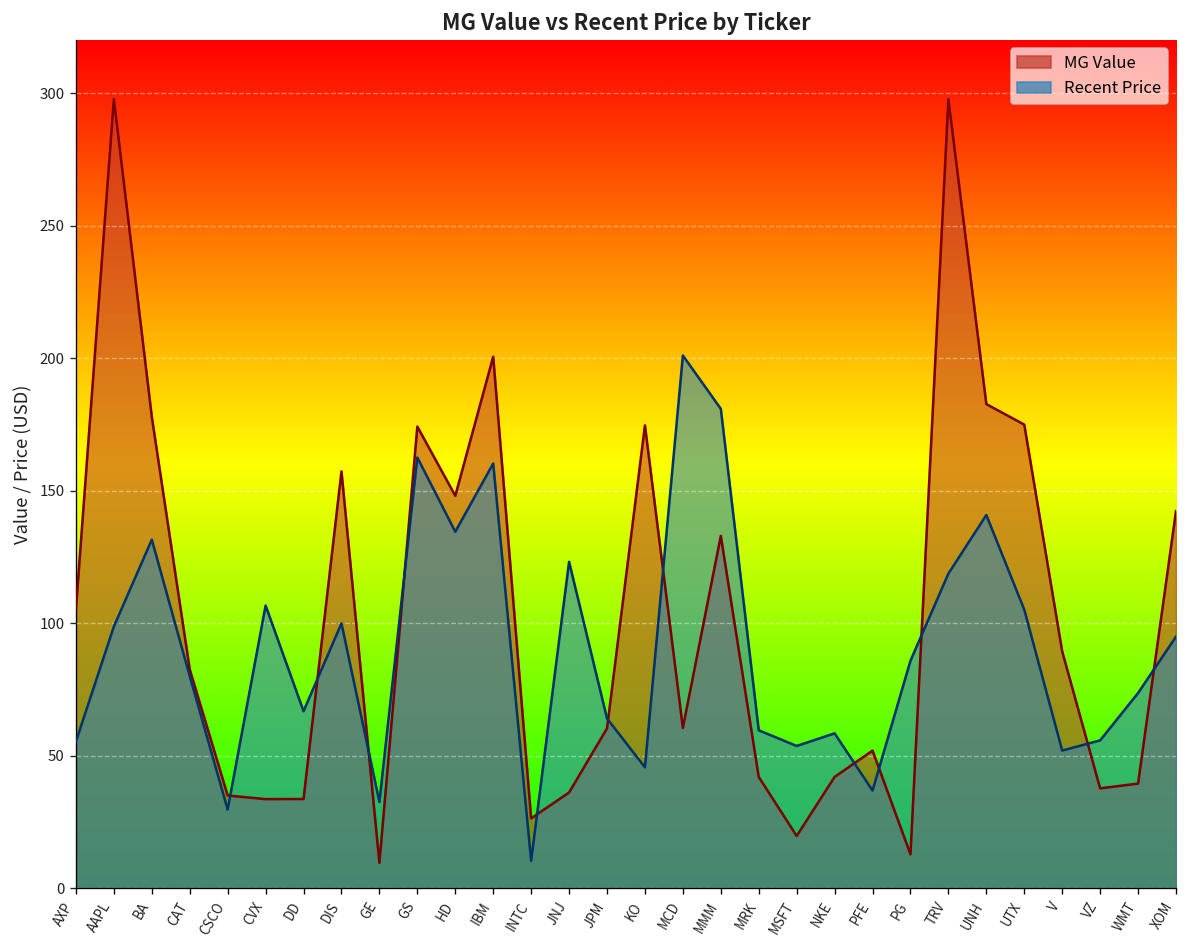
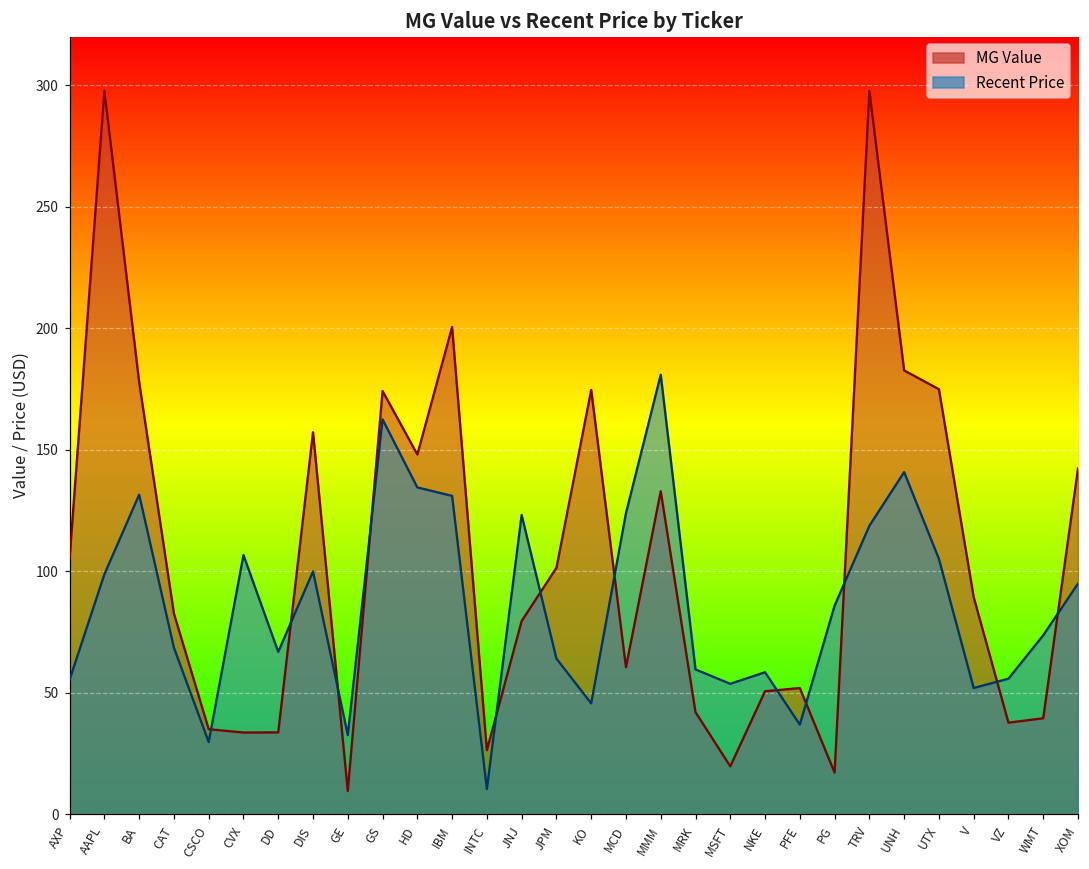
Recent Price, CAT: 80 -> 69
Recent Price, IBM: 160 -> 131
MG Value, JNJ: 36 -> 80
MG Value, JPM: 60 -> 101
Recent Price, MCD: 201 -> 124
MG Value, NKE: 42 -> 51
MG Value, PG: 13 -> 17
